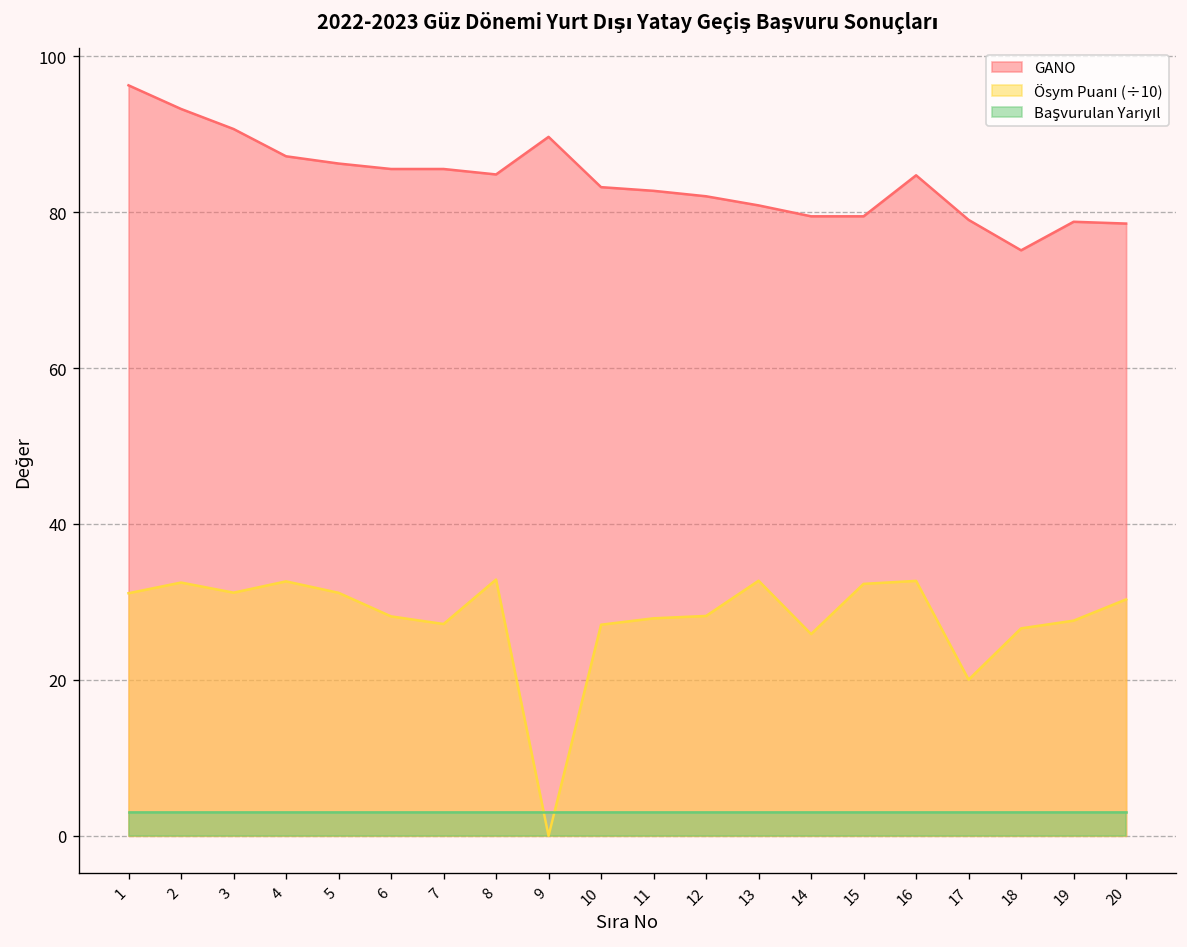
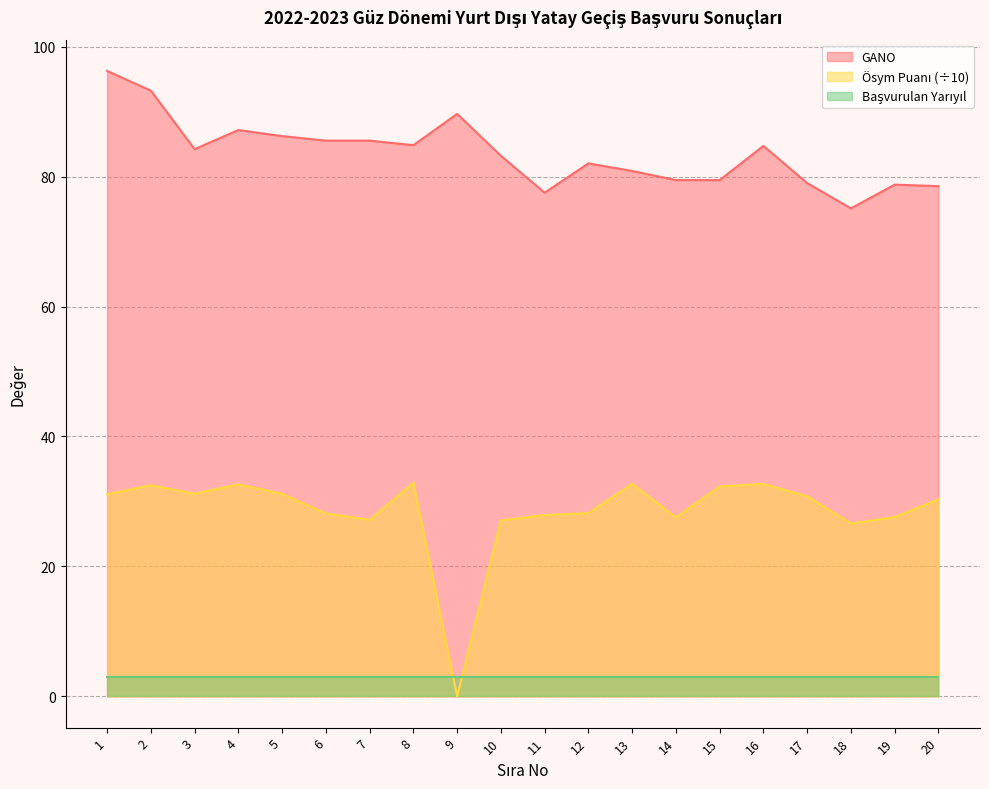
GANO, 3: 91 -> 84
GANO, 11: 83 -> 78
Ösym Puanı (÷10), 14: 26 -> 28
Ösym Puanı (÷10), 17: 20 -> 31
